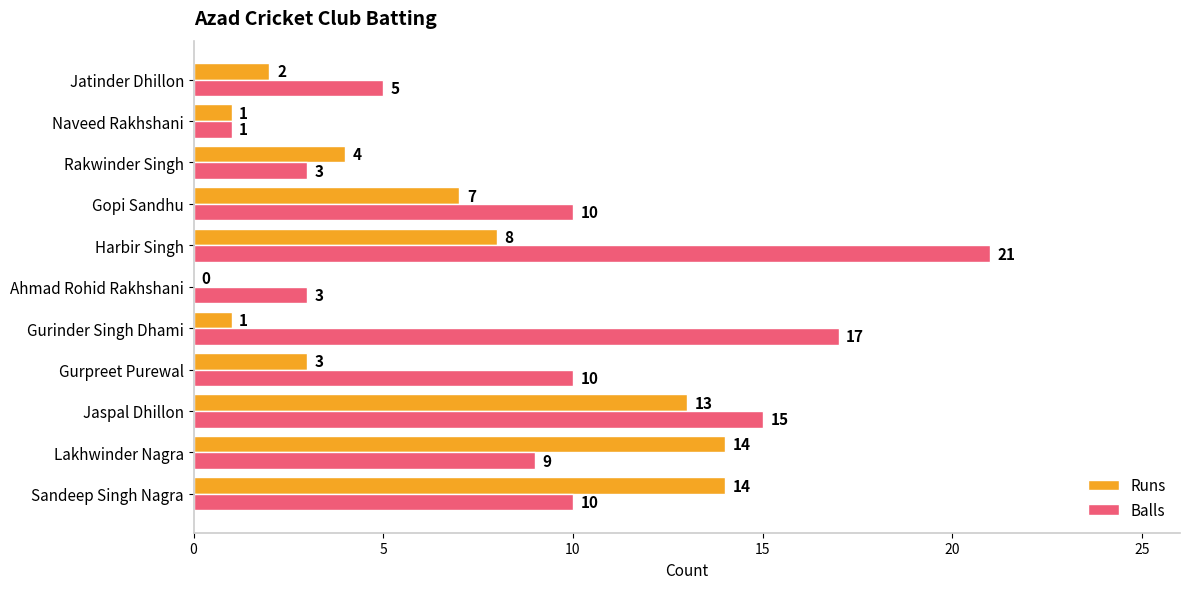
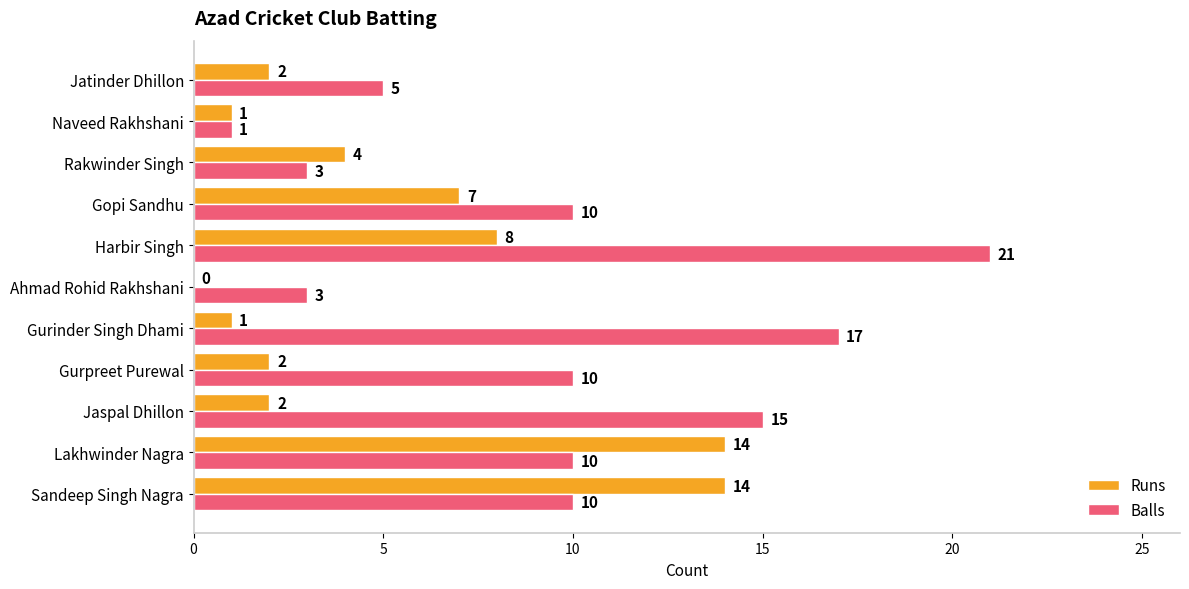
Runs, Gurpreet Purewal: 3 -> 2
Runs, Jaspal Dhillon: 13 -> 2
Balls, Lakhwinder Nagra: 9 -> 10
